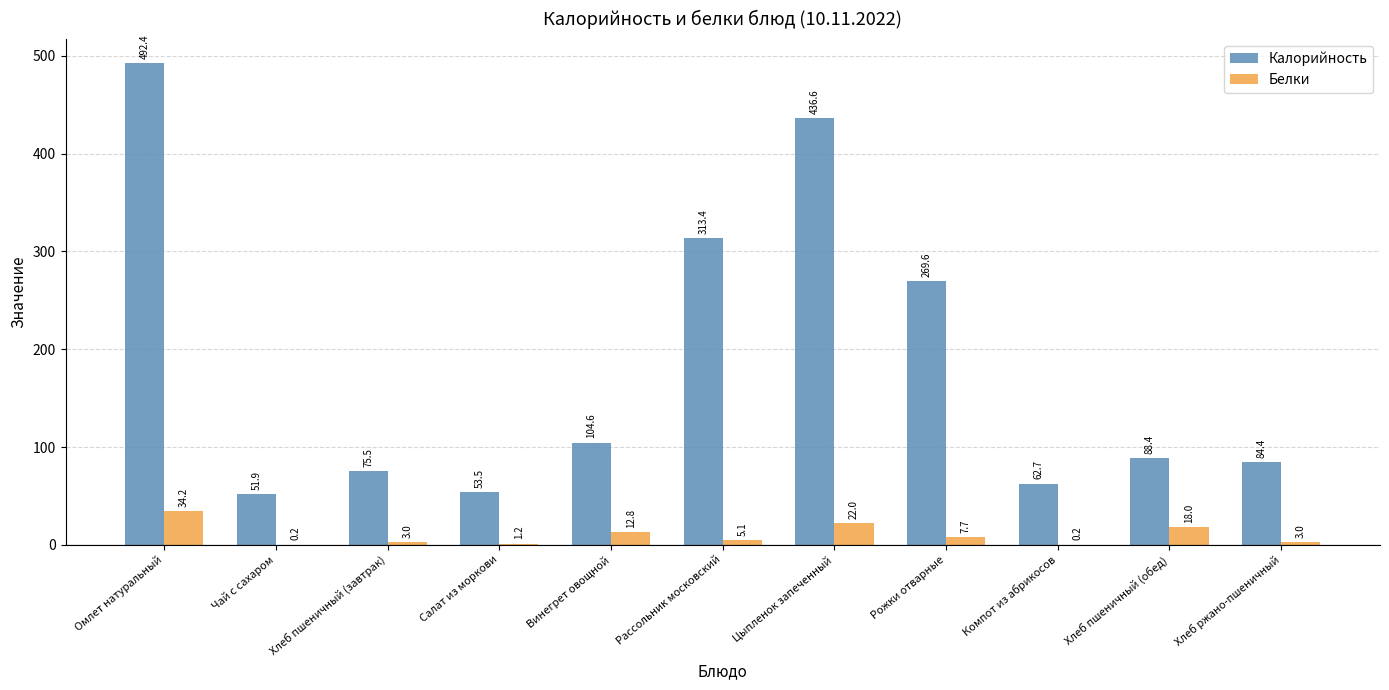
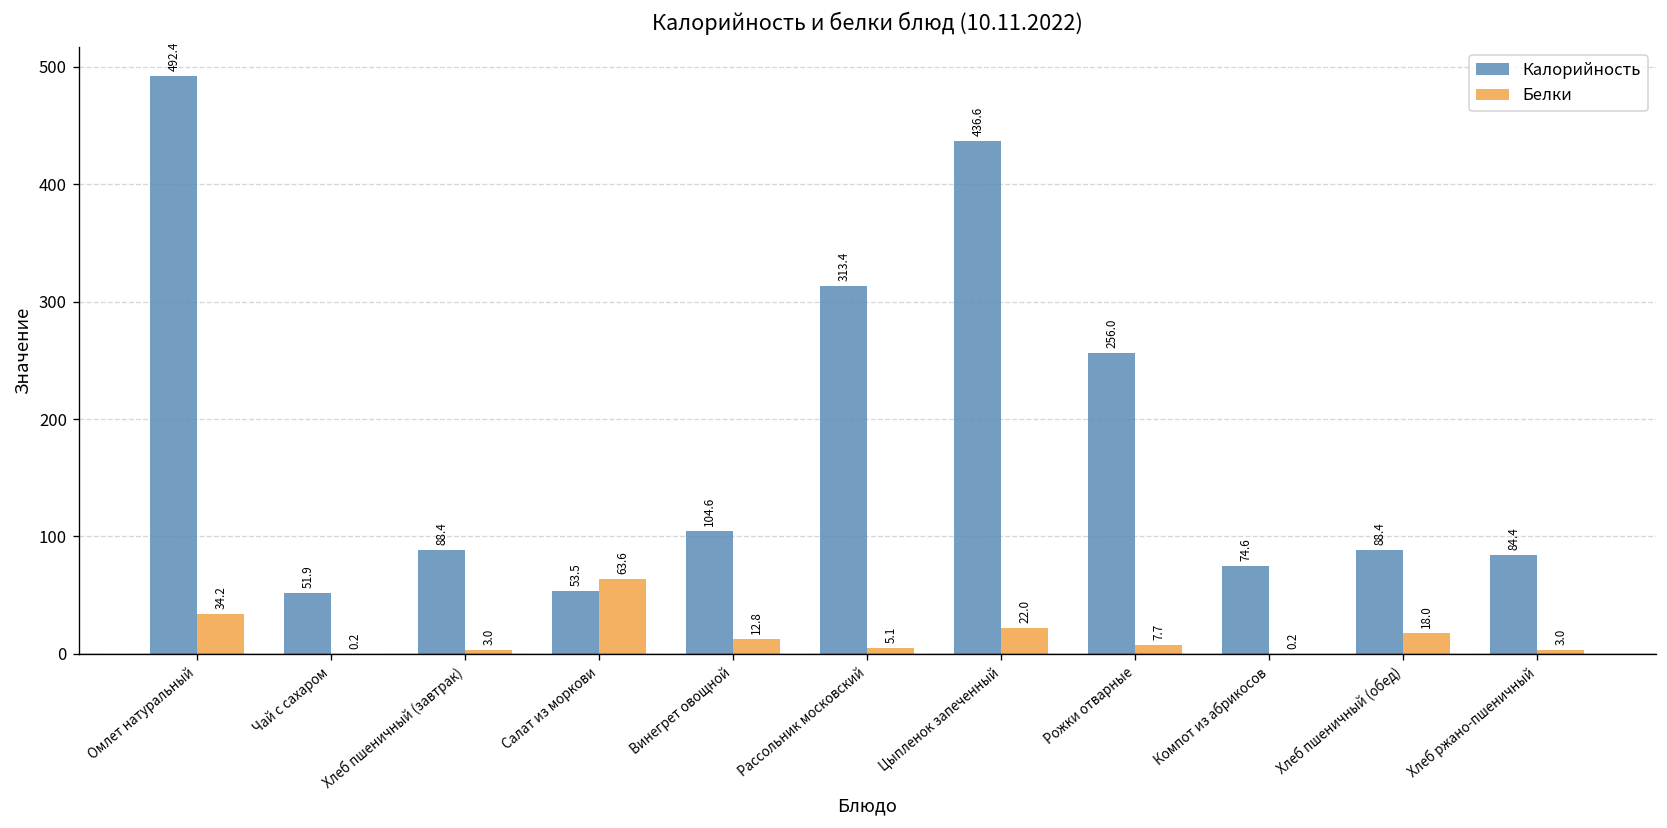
Калорийность, Хлеб пшеничный (завтрак): 75.5 -> 88.4
Белки, Салат из моркови: 1.2 -> 63.6
Калорийность, Рожки отварные: 269.6 -> 256.0
Калорийность, Компот из абрикосов: 62.7 -> 74.6
